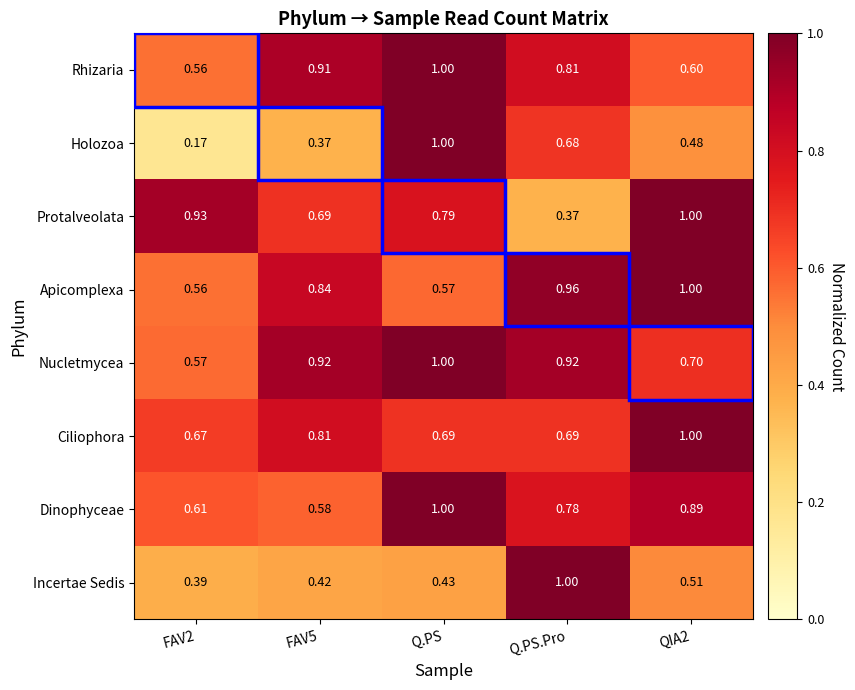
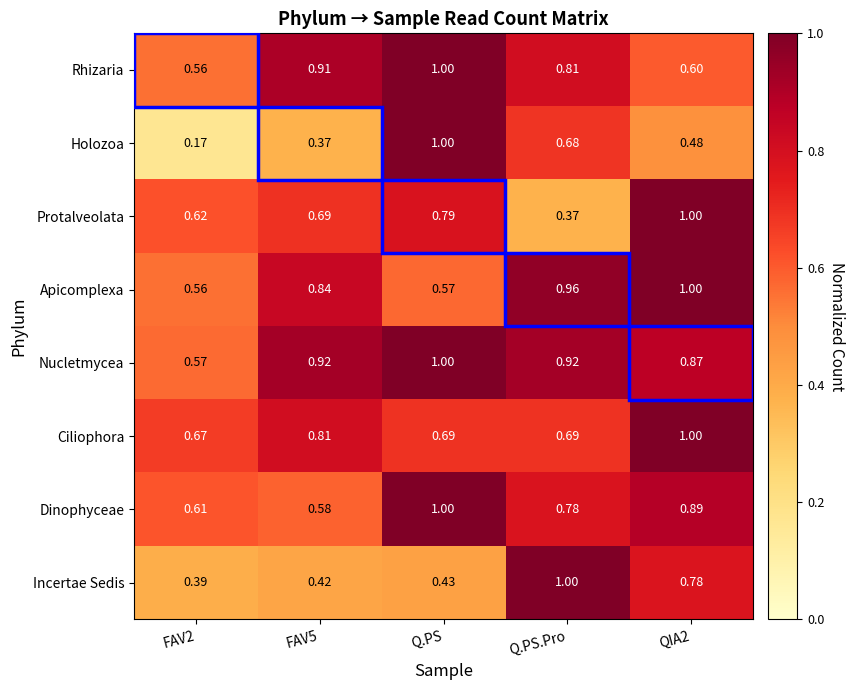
Protalveolata, FAV2: 0.93 -> 0.62
Nucletmycea, QIA2: 0.70 -> 0.87
Incertae Sedis, QIA2: 0.51 -> 0.78
